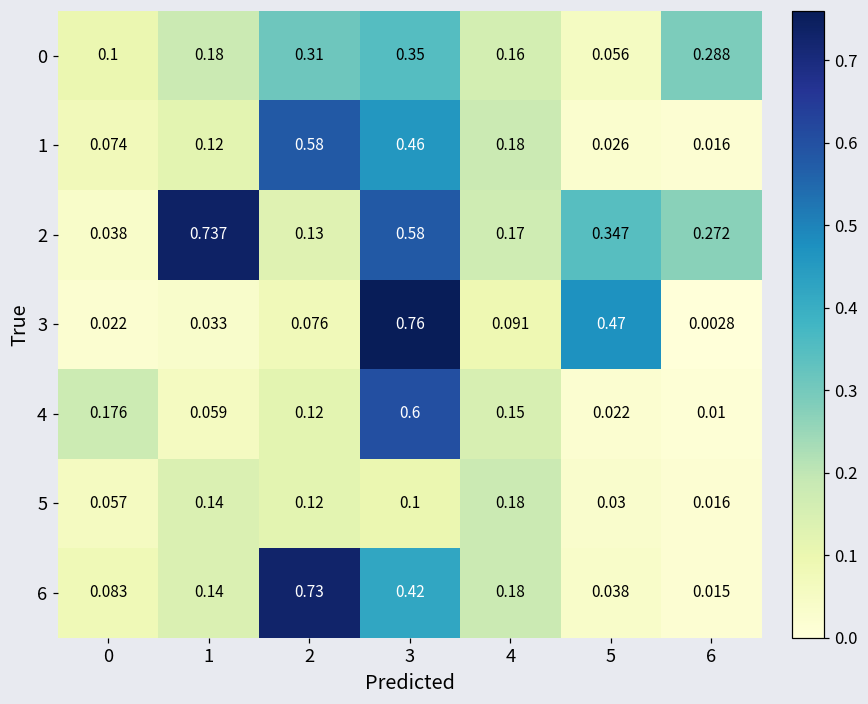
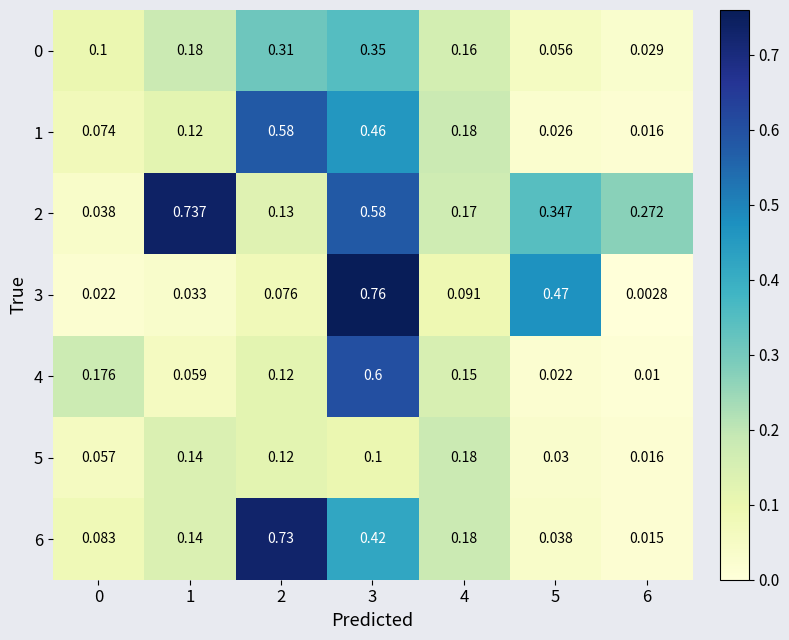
0, 6: 0.288 -> 0.029
